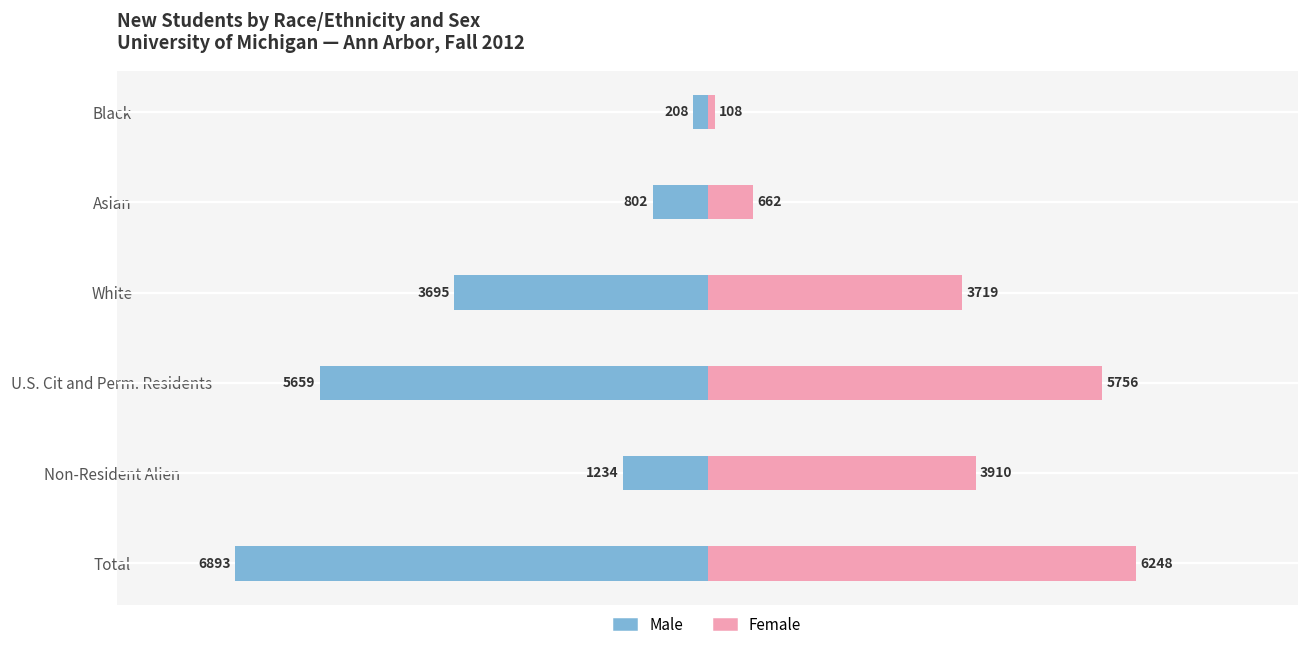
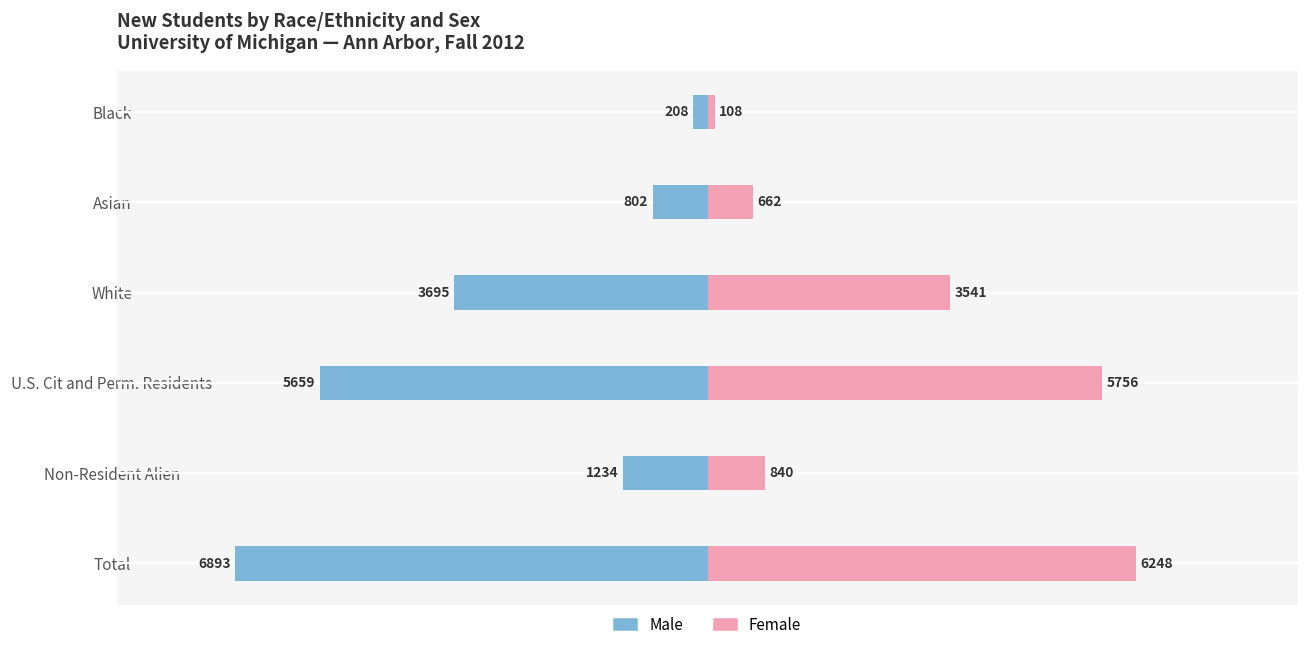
Female, White: 3719 -> 3541
Female, Non-Resident Alien: 3910 -> 840
